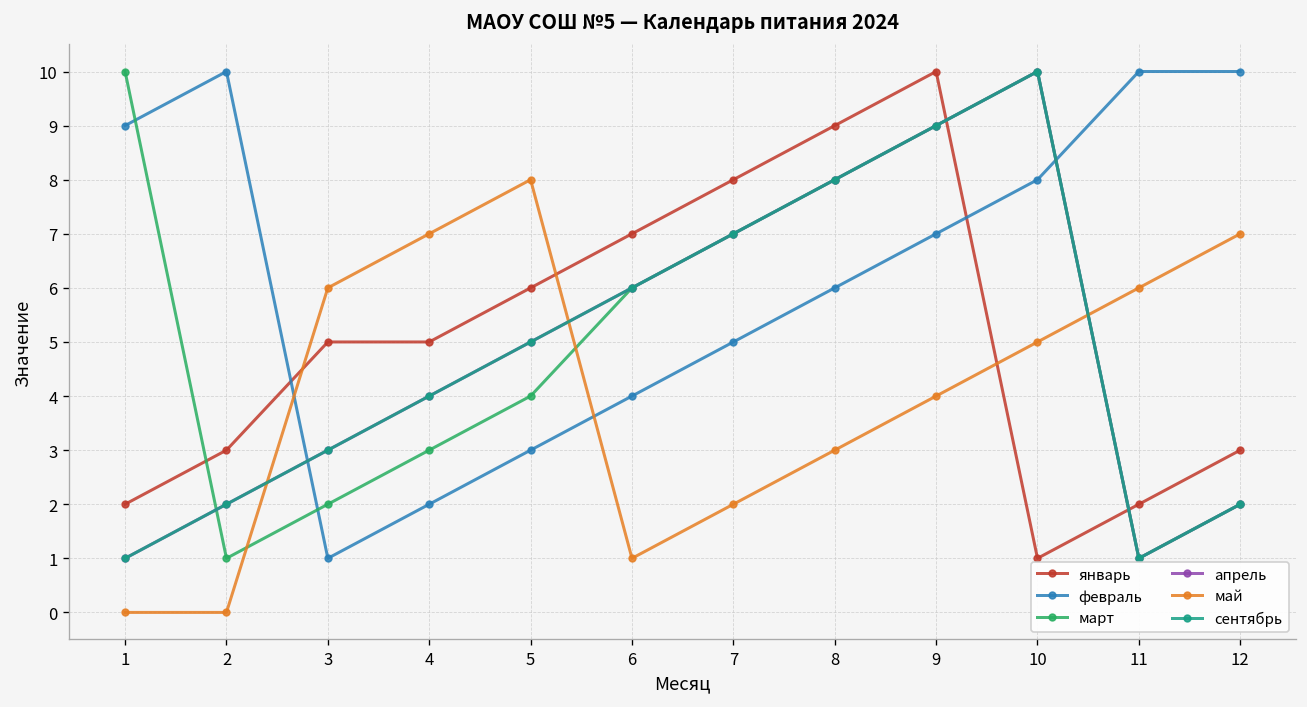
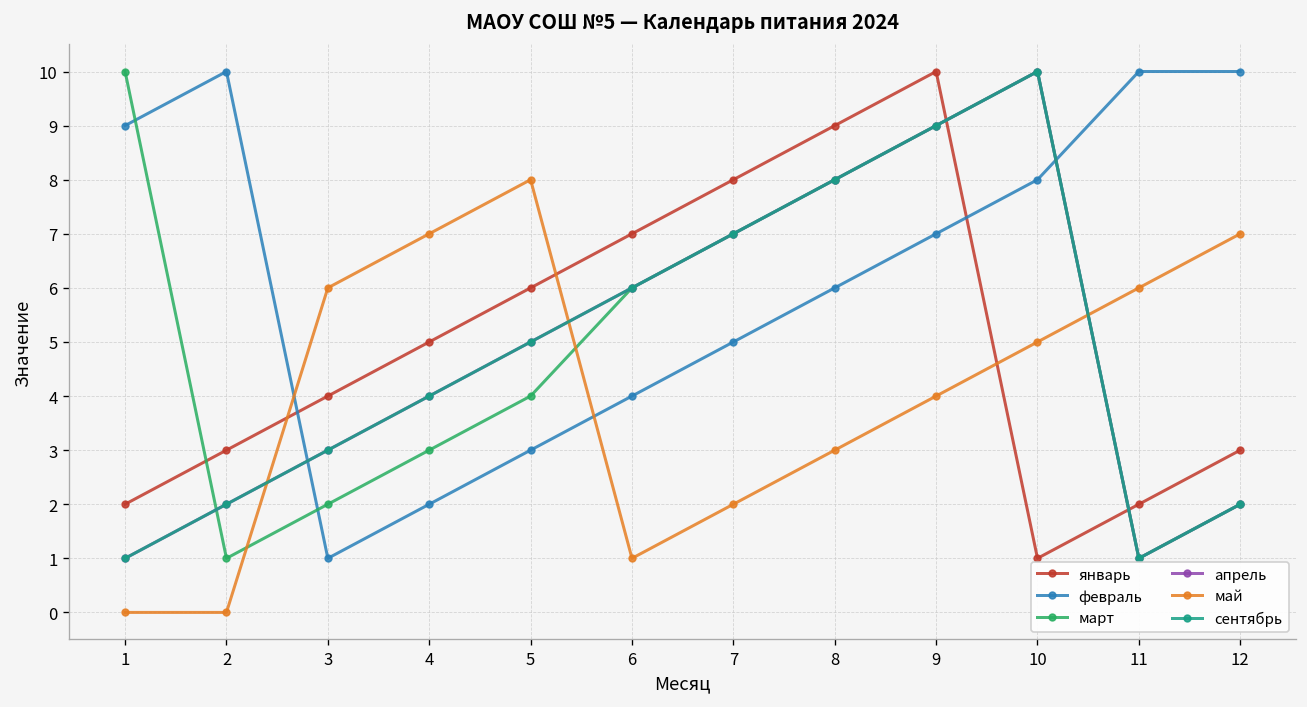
январь, 3: 5 -> 4
